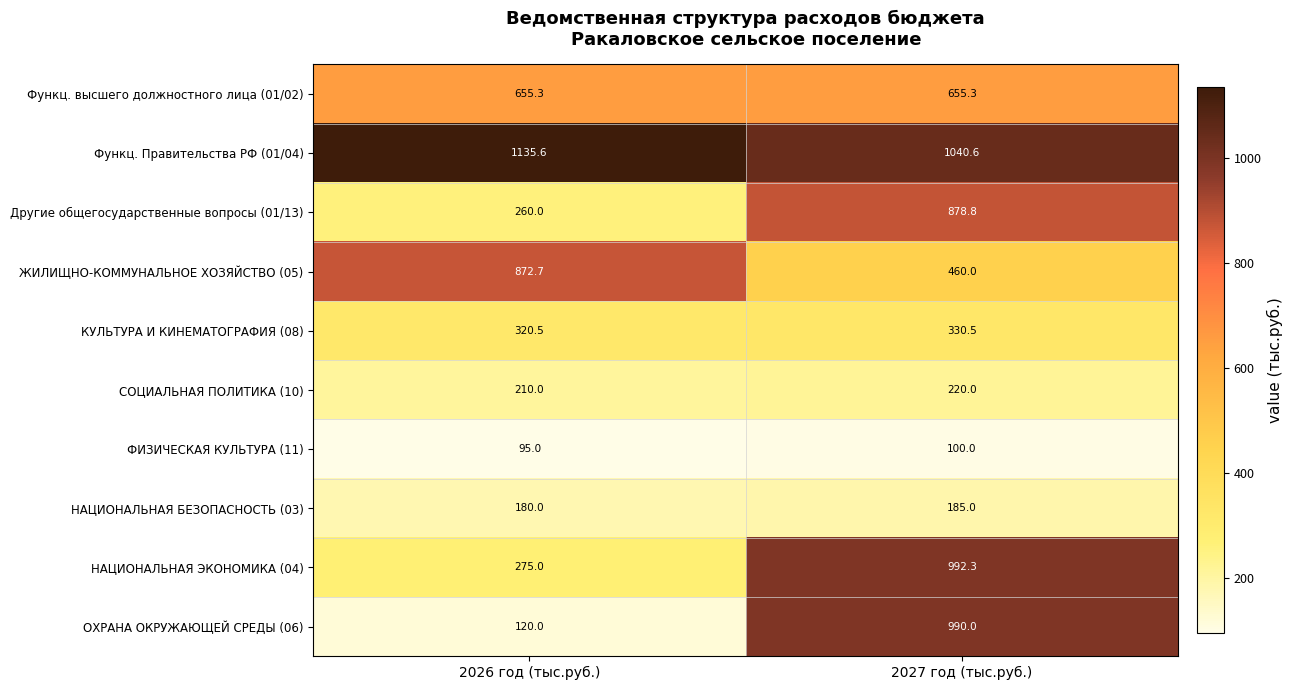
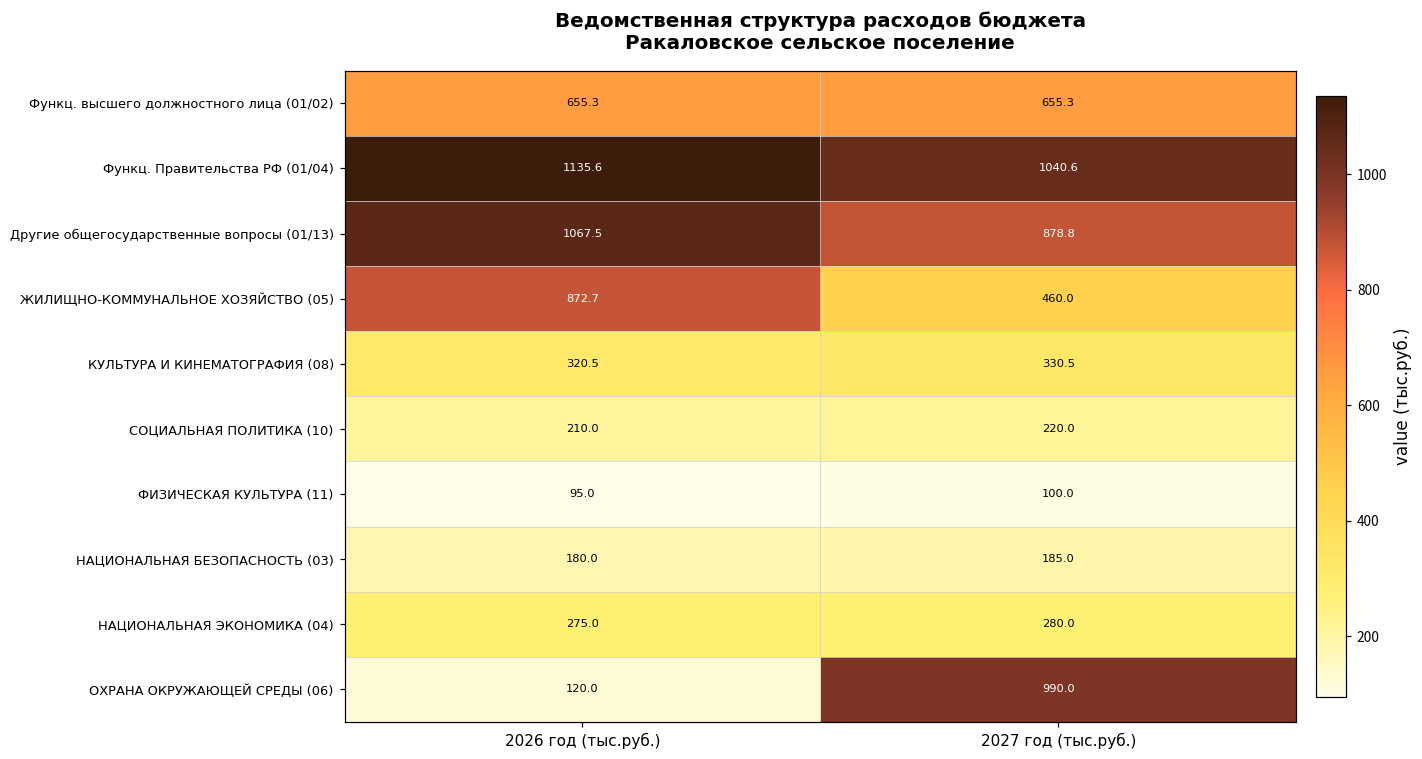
Другие общегосударственные вопросы (01/13), 2026 год (тыс.руб.): 260.0 -> 1067.5
НАЦИОНАЛЬНАЯ ЭКОНОМИКА (04), 2027 год (тыс.руб.): 992.3 -> 280.0
